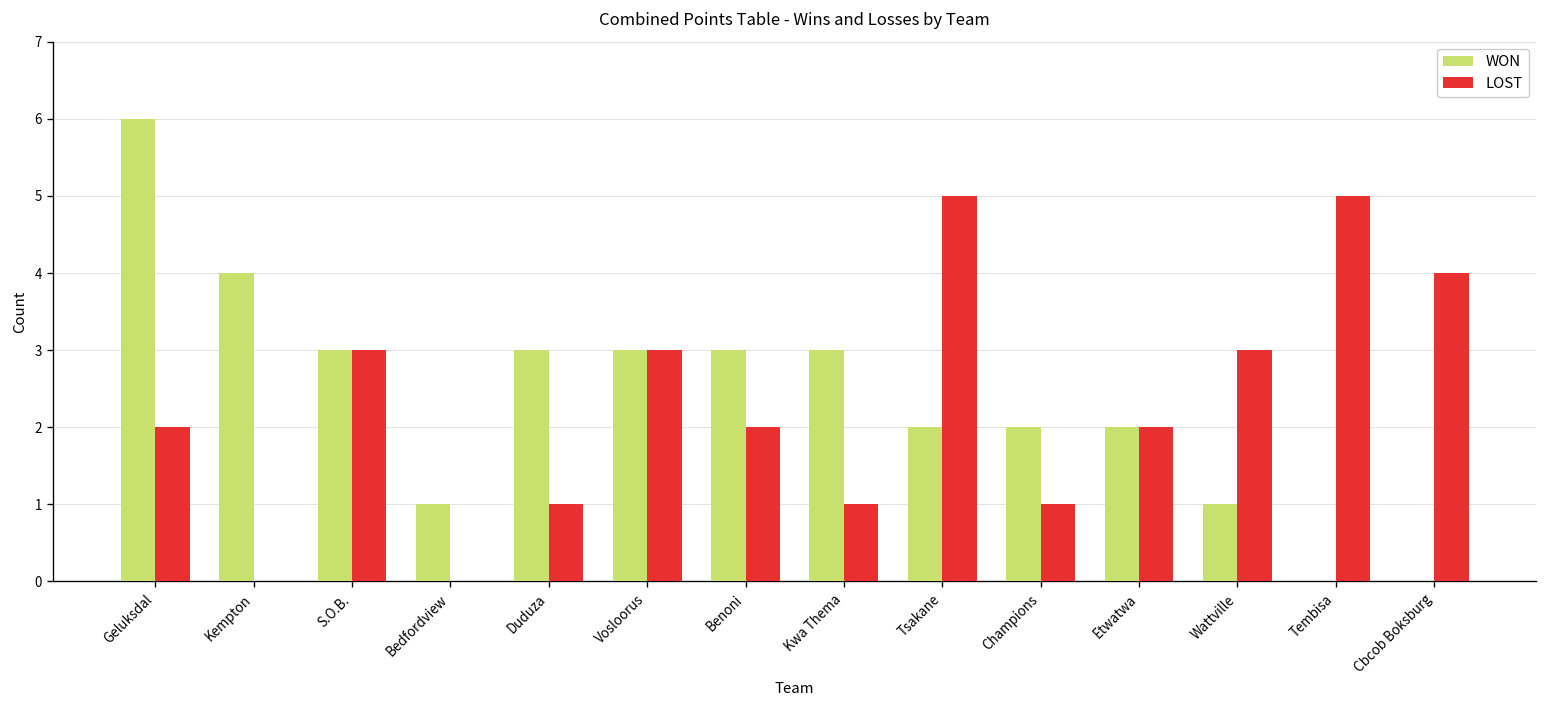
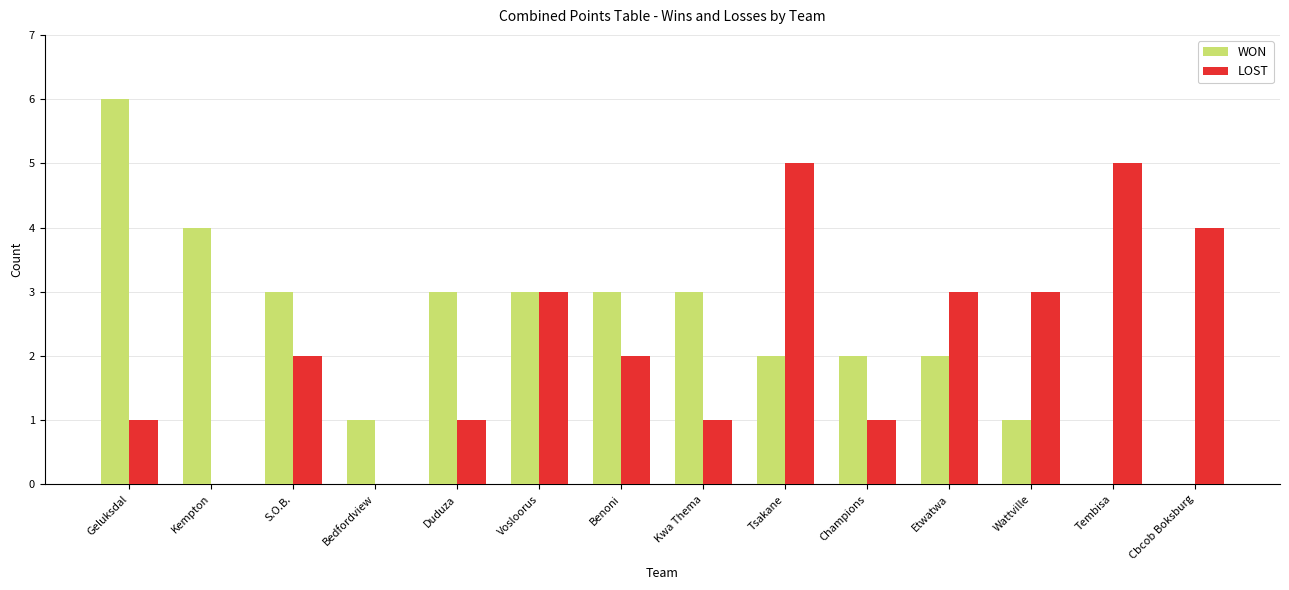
LOST, Geluksdal: 2 -> 1
LOST, S.O.B.: 3 -> 2
LOST, Etwatwa: 2 -> 3
